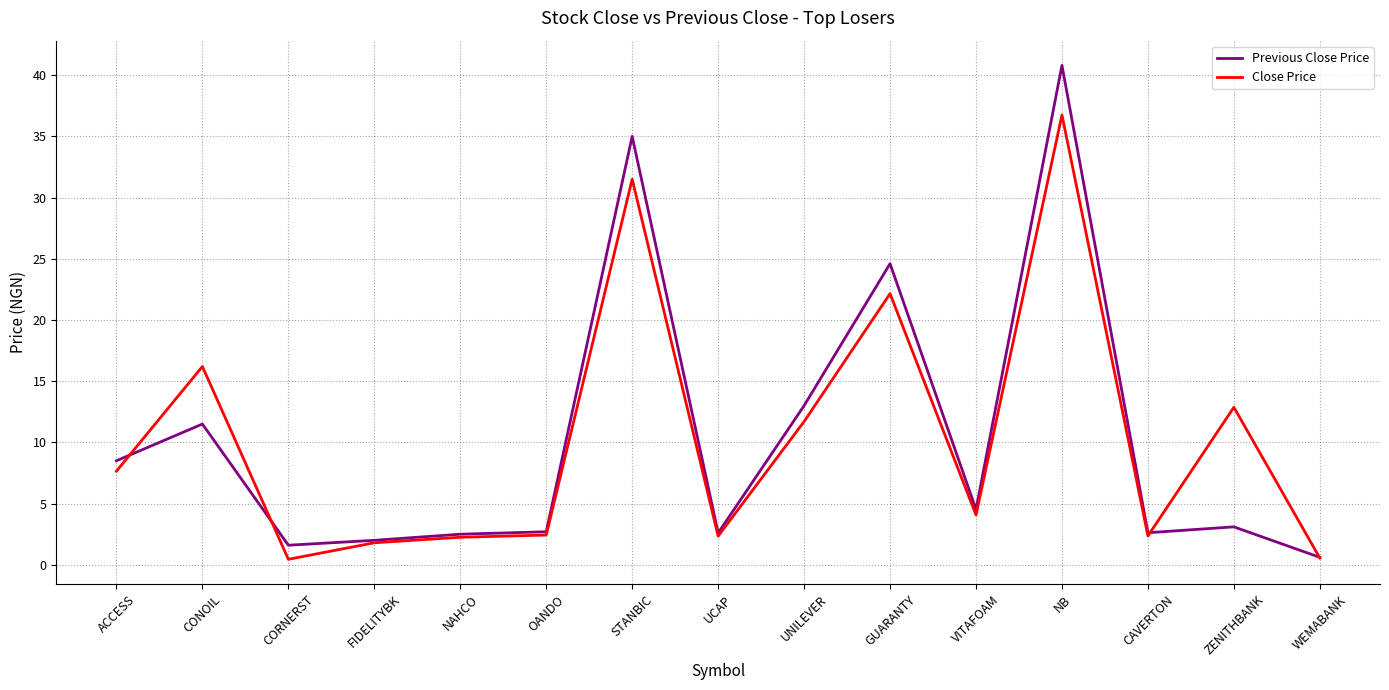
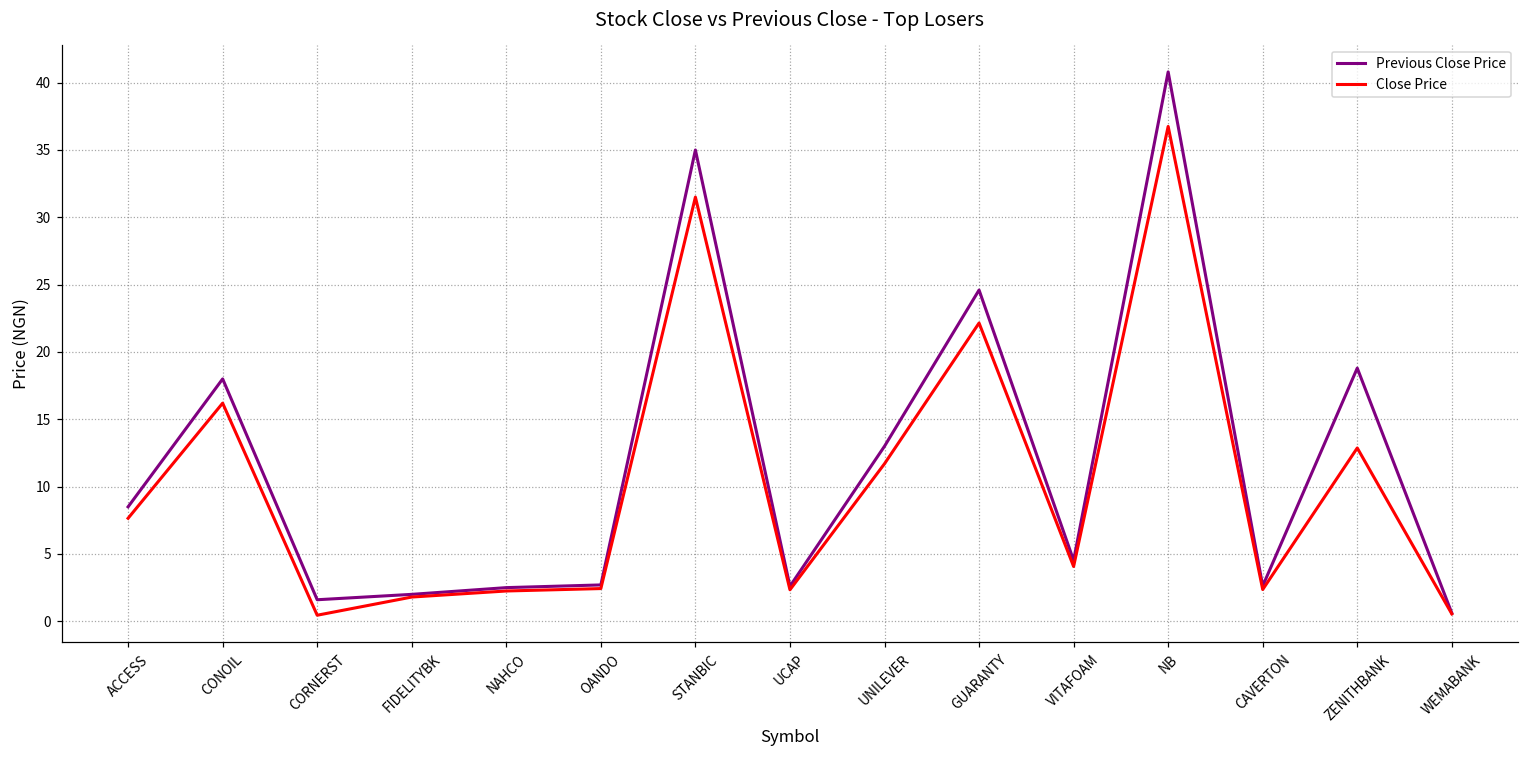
Previous Close Price, CONOIL: 11.5 -> 18.0
Previous Close Price, ZENITHBANK: 3.1 -> 18.8
